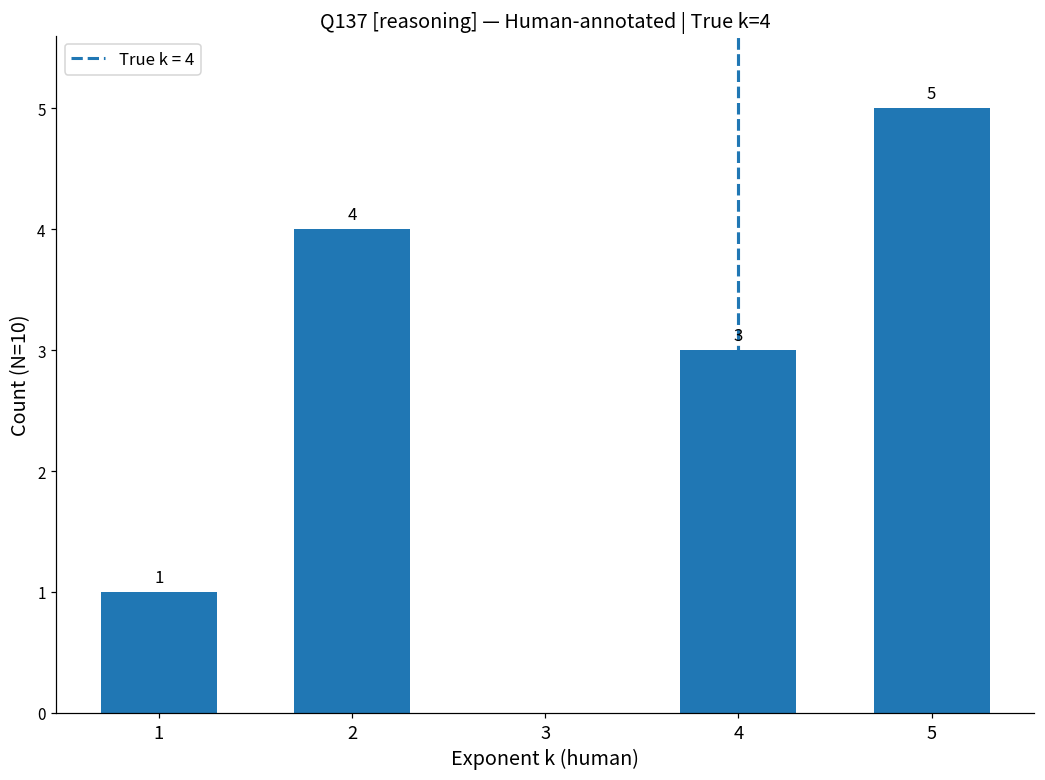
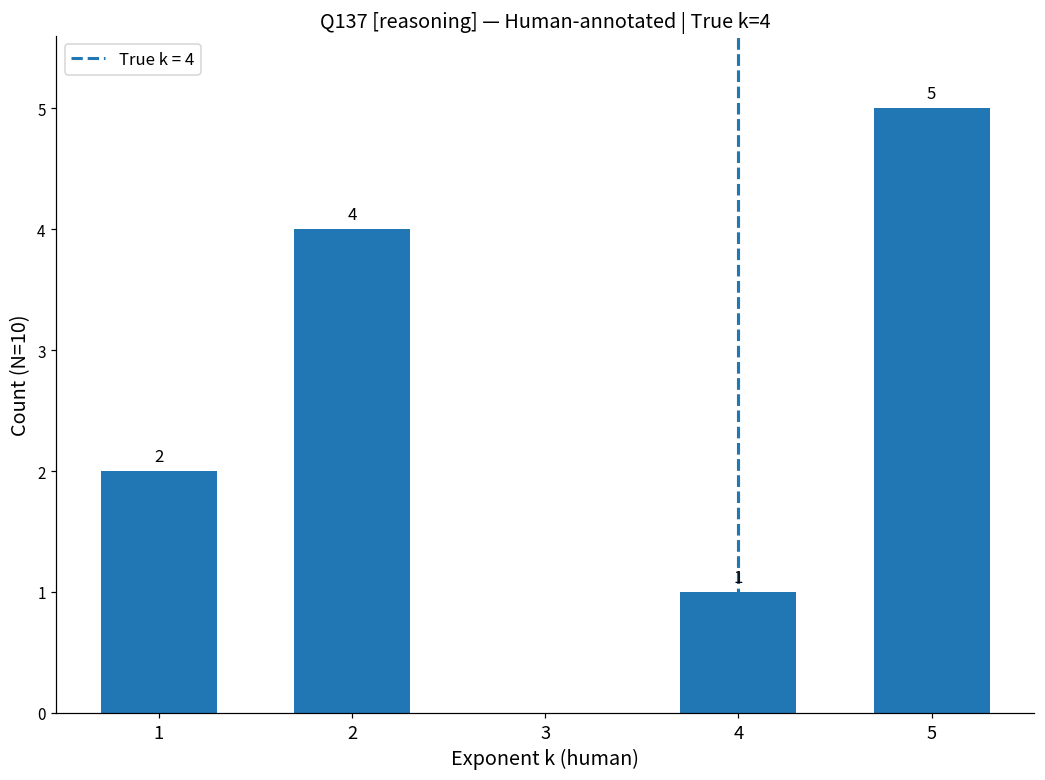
1: 1 -> 2
4: 3 -> 1
